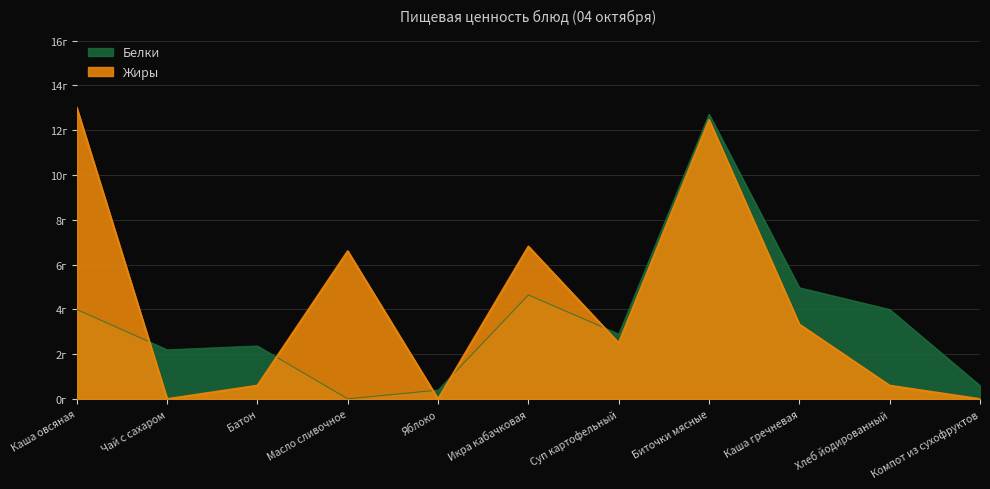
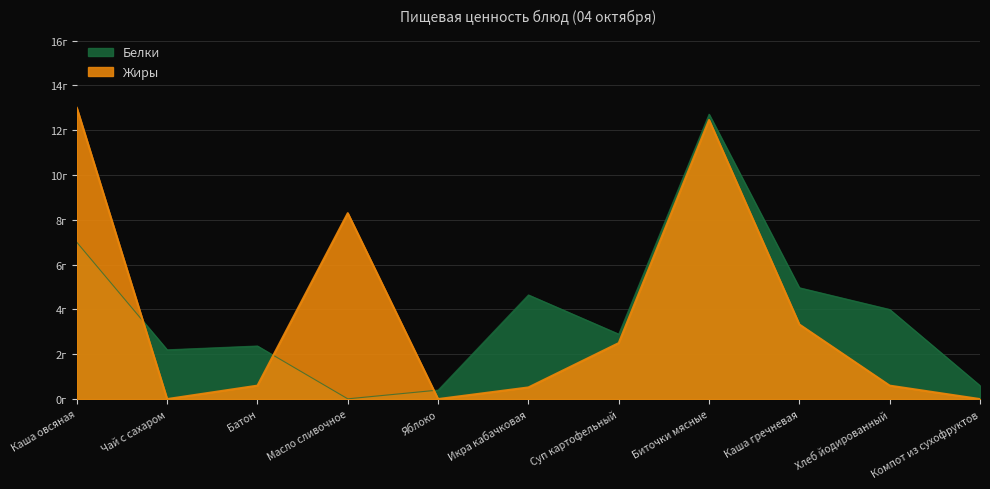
Белки, Каша овсяная: 4г -> 7г
Жиры, Масло сливочное: 6.6г -> 8.3г
Жиры, Икра кабачковая: 6.8г -> 0.5г
